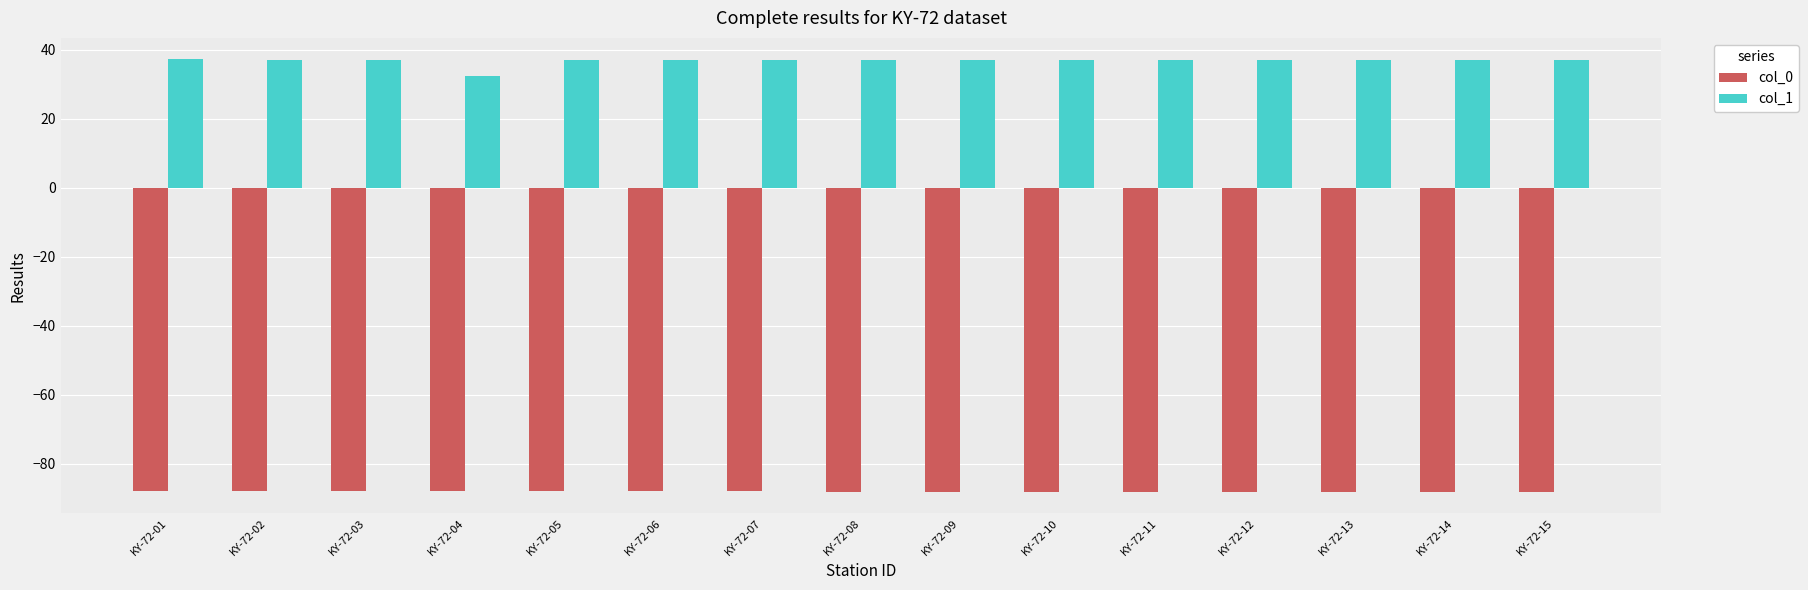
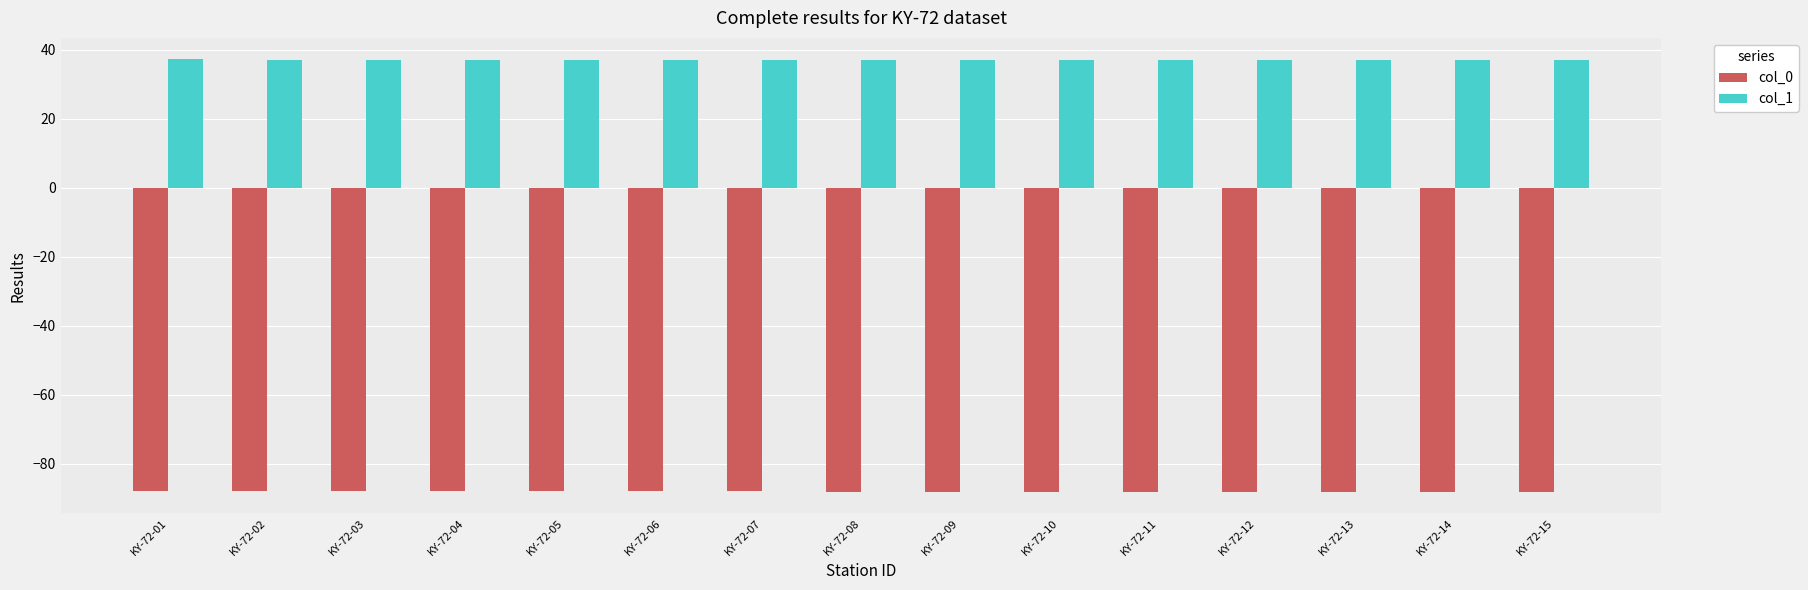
col_1, KY-72-04: 32 -> 37
